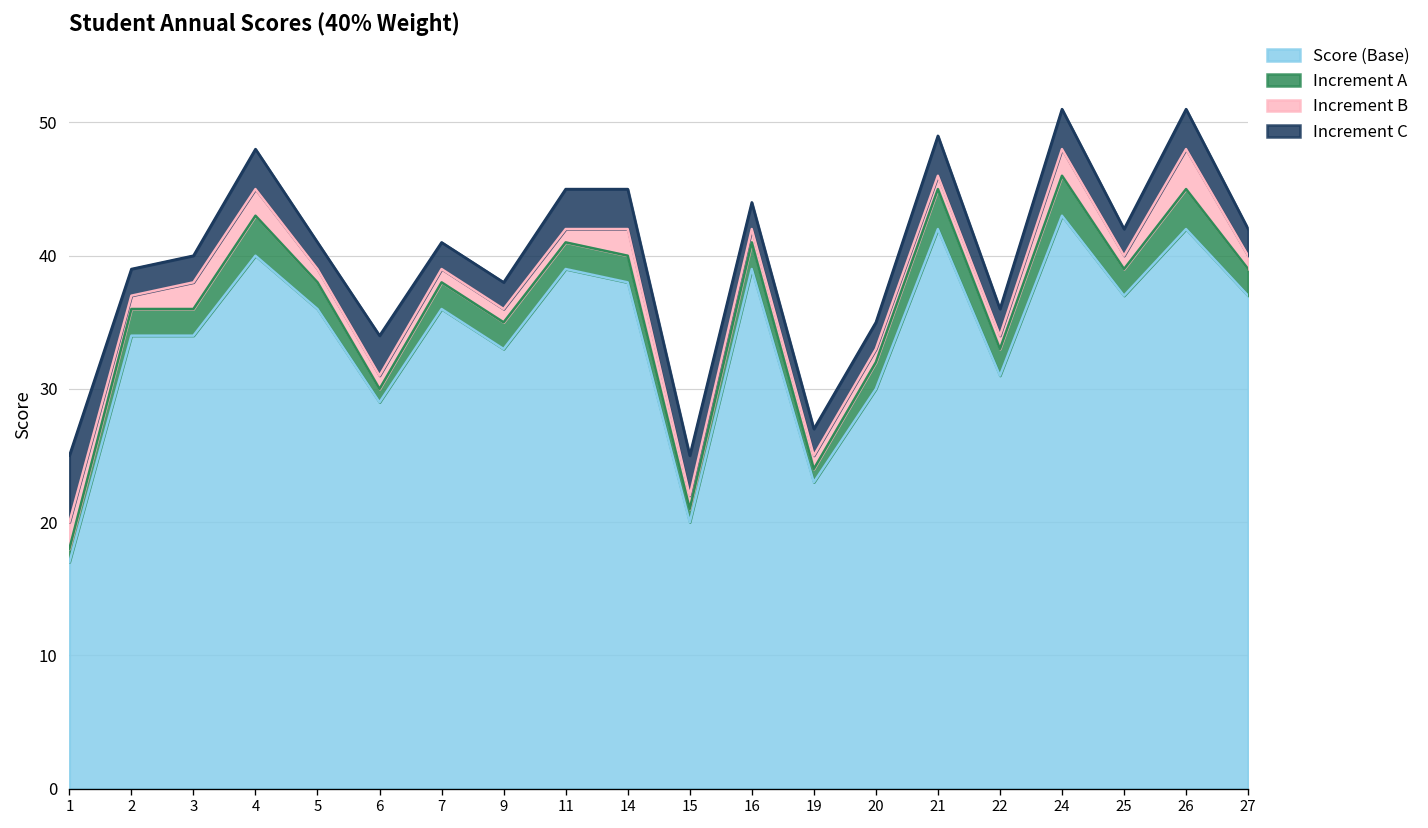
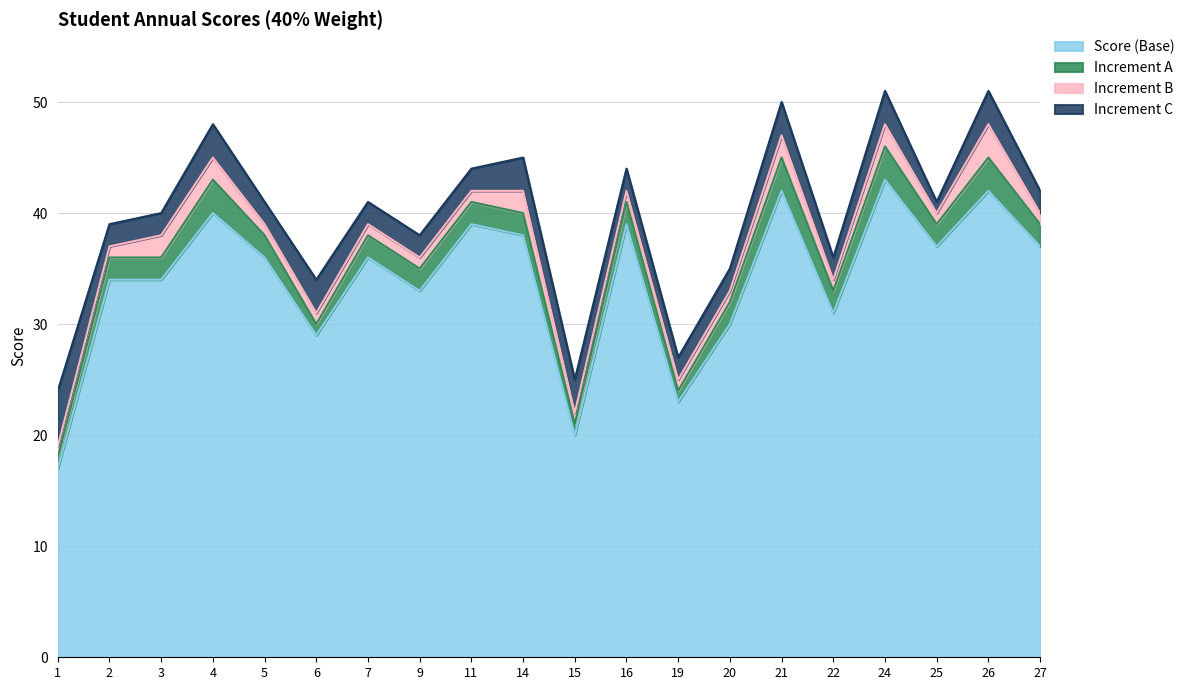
Increment B, 1: 2 -> 1
Increment C, 11: 3 -> 2
Increment B, 21: 1 -> 2
Increment C, 25: 2 -> 1
